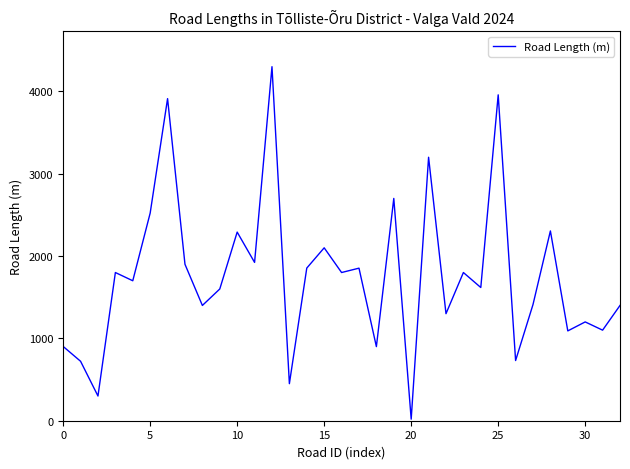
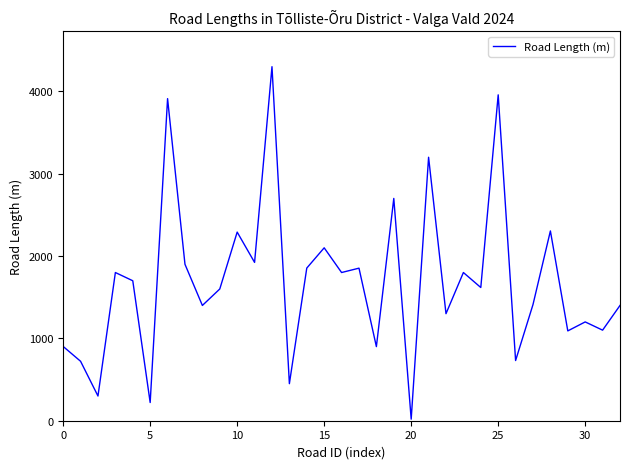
5: 2500 -> 200
